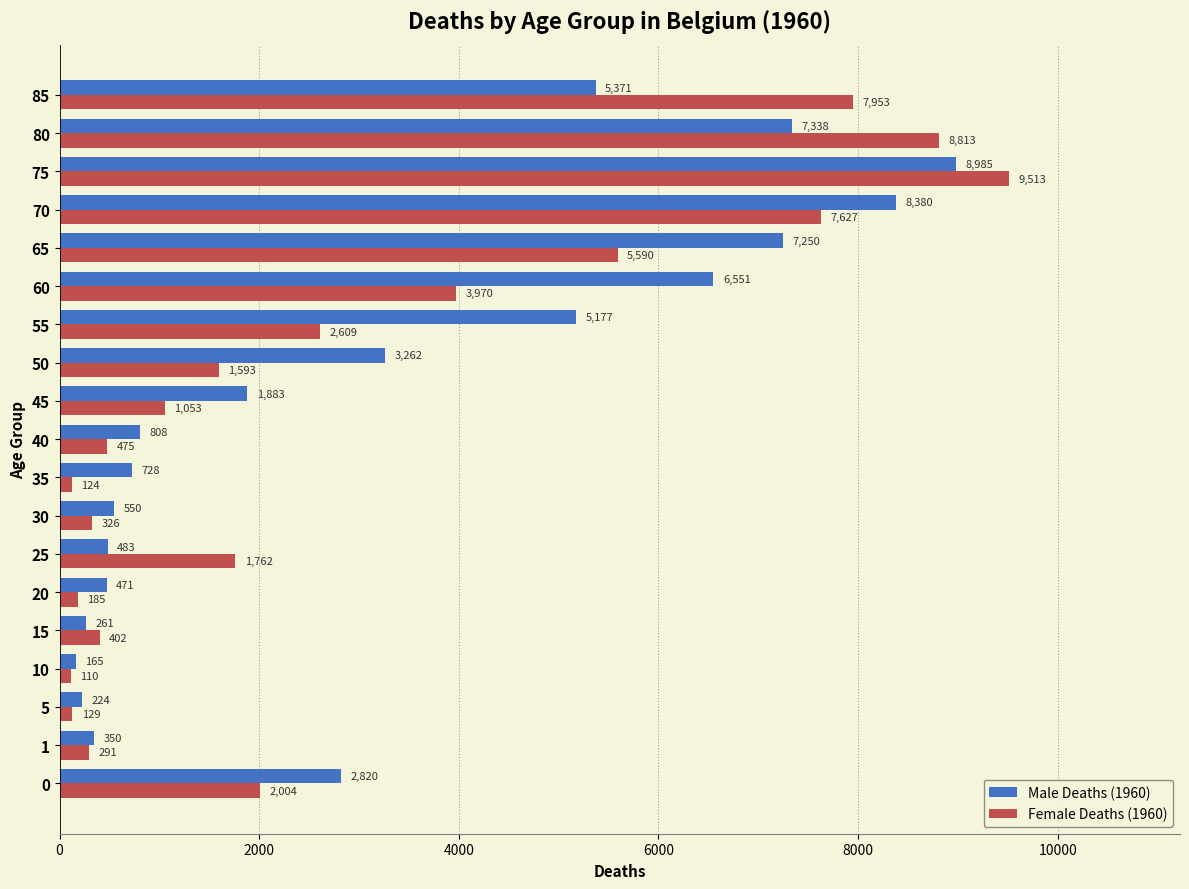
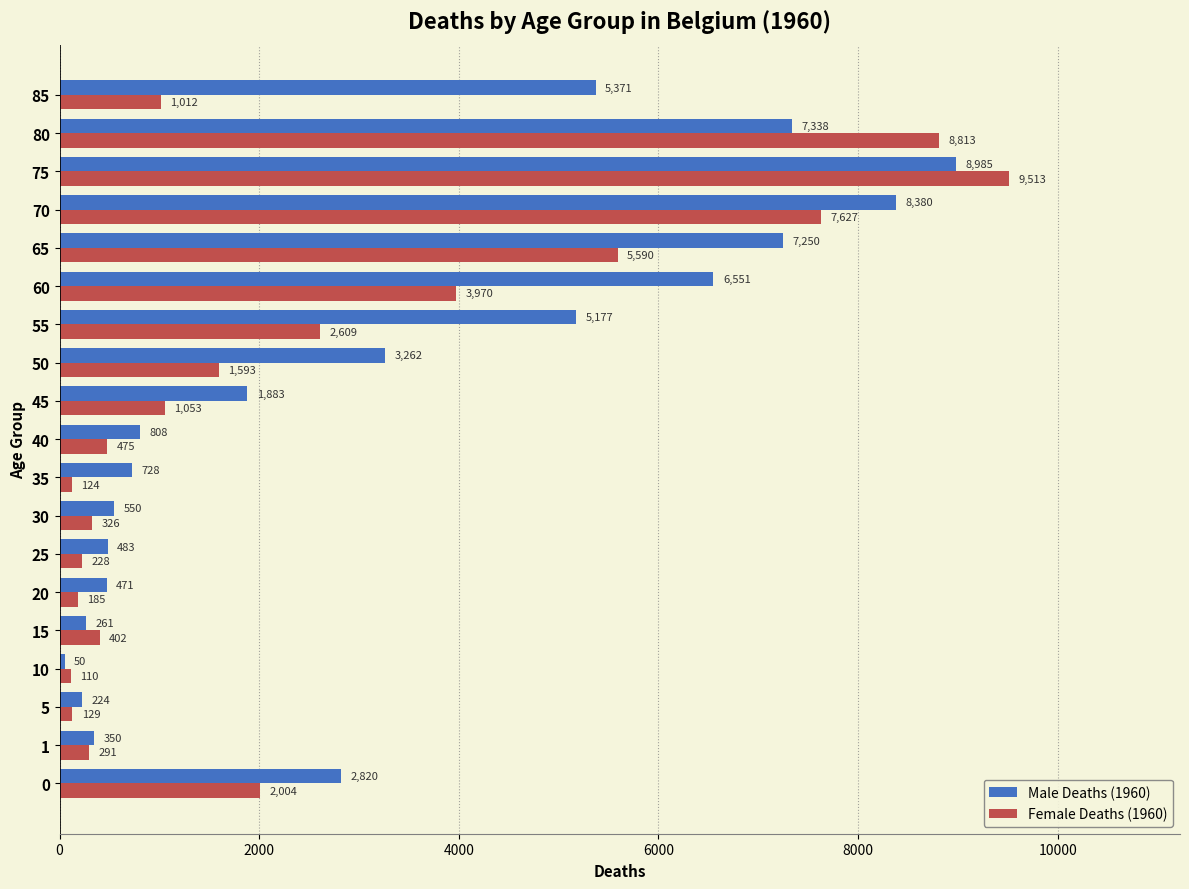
Female Deaths (1960), 85: 7,953 -> 1,012
Female Deaths (1960), 25: 1,762 -> 228
Male Deaths (1960), 10: 165 -> 50
